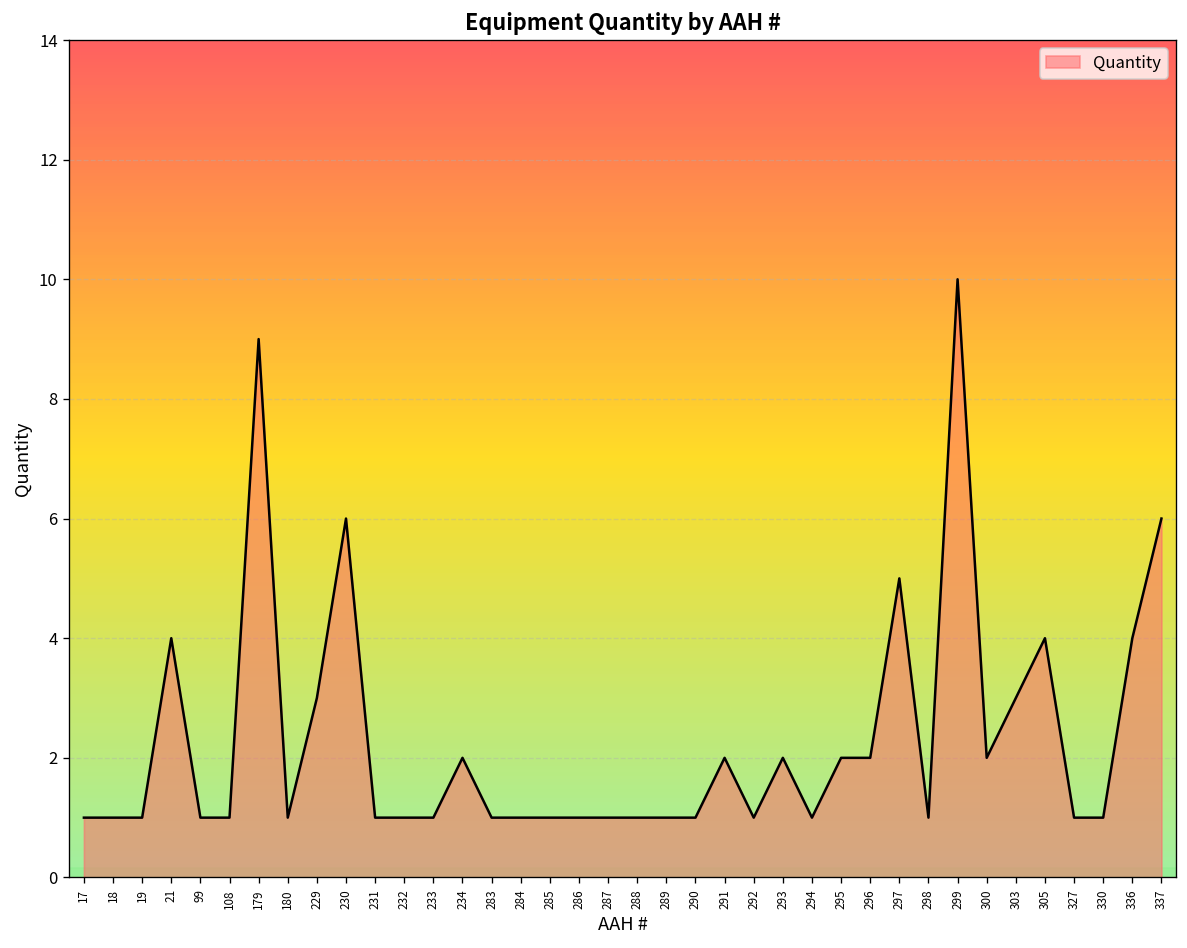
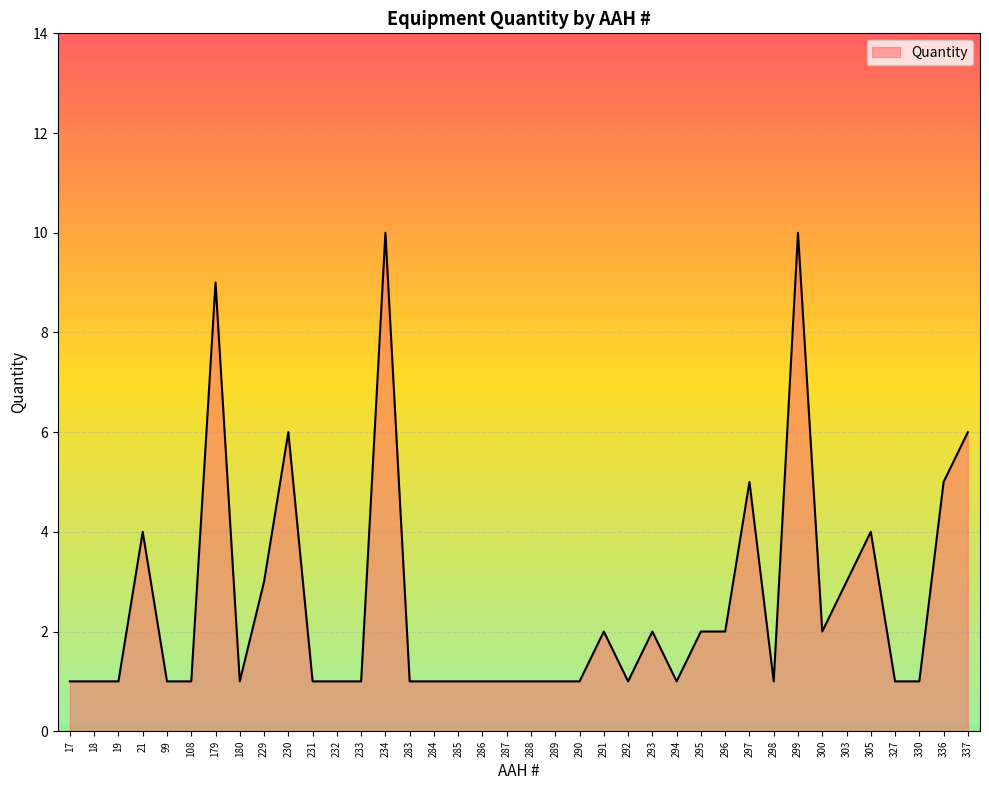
234: 2 -> 10
336: 4 -> 5
